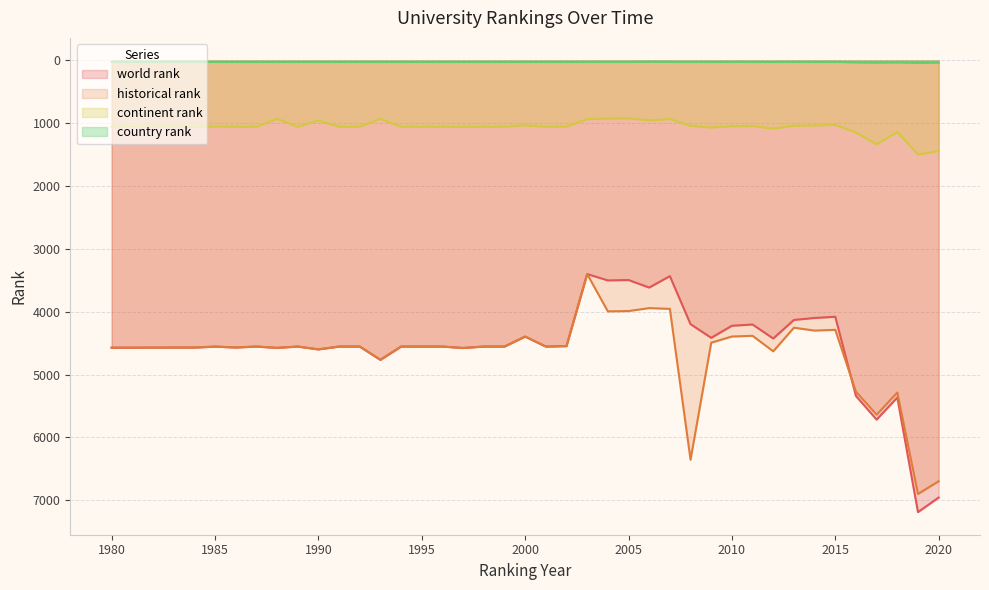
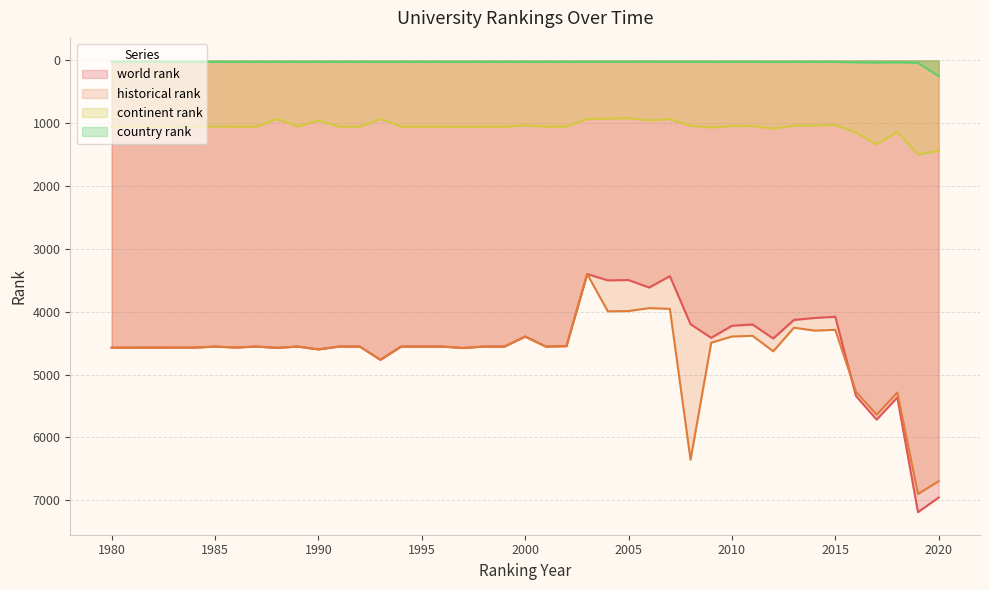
country rank, 2020: 0 -> 200
